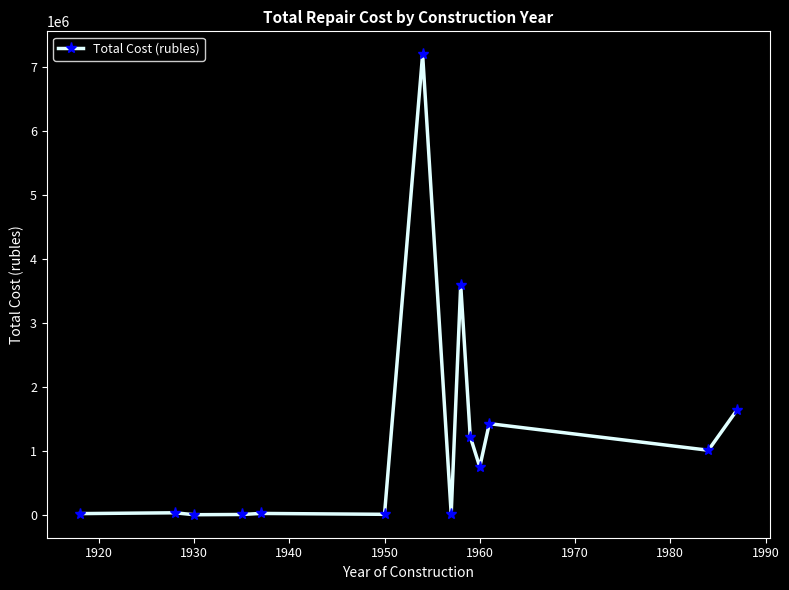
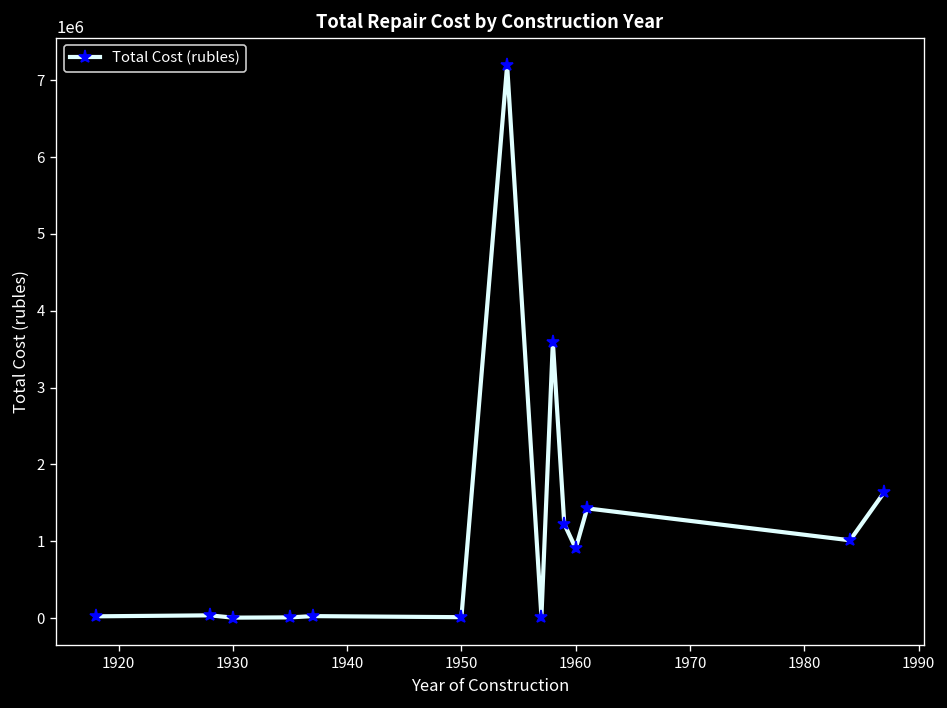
1960: 800000 -> 900000
